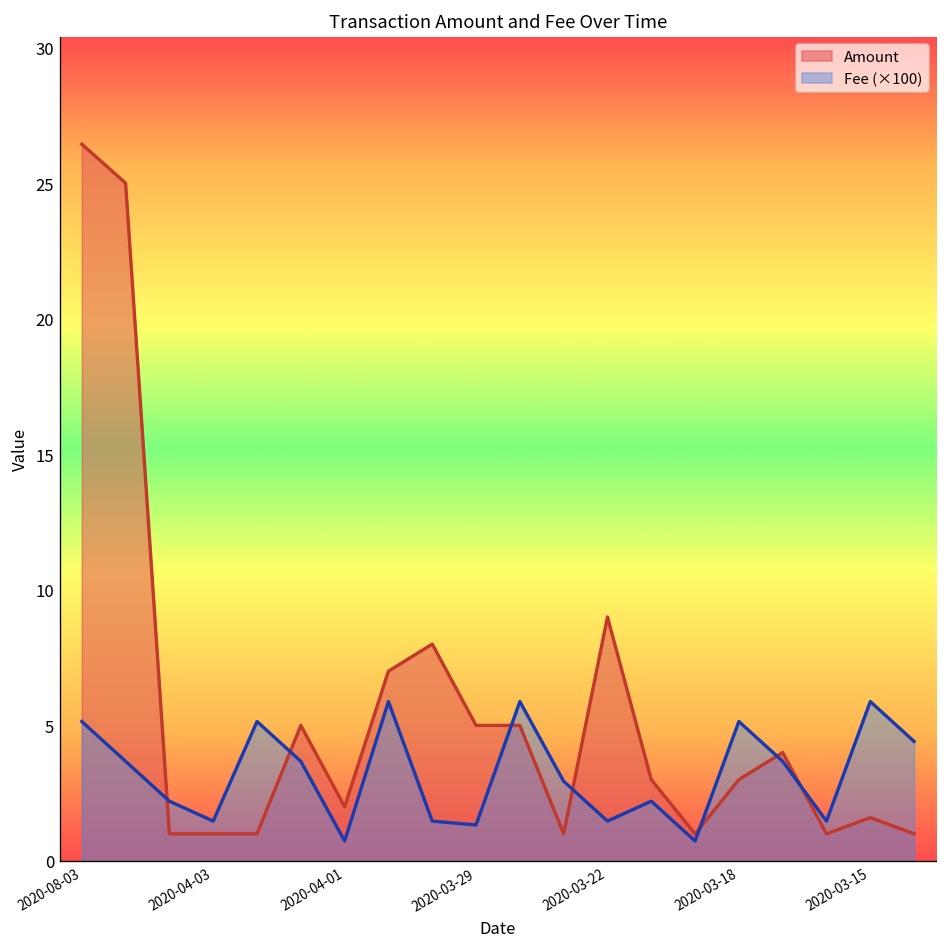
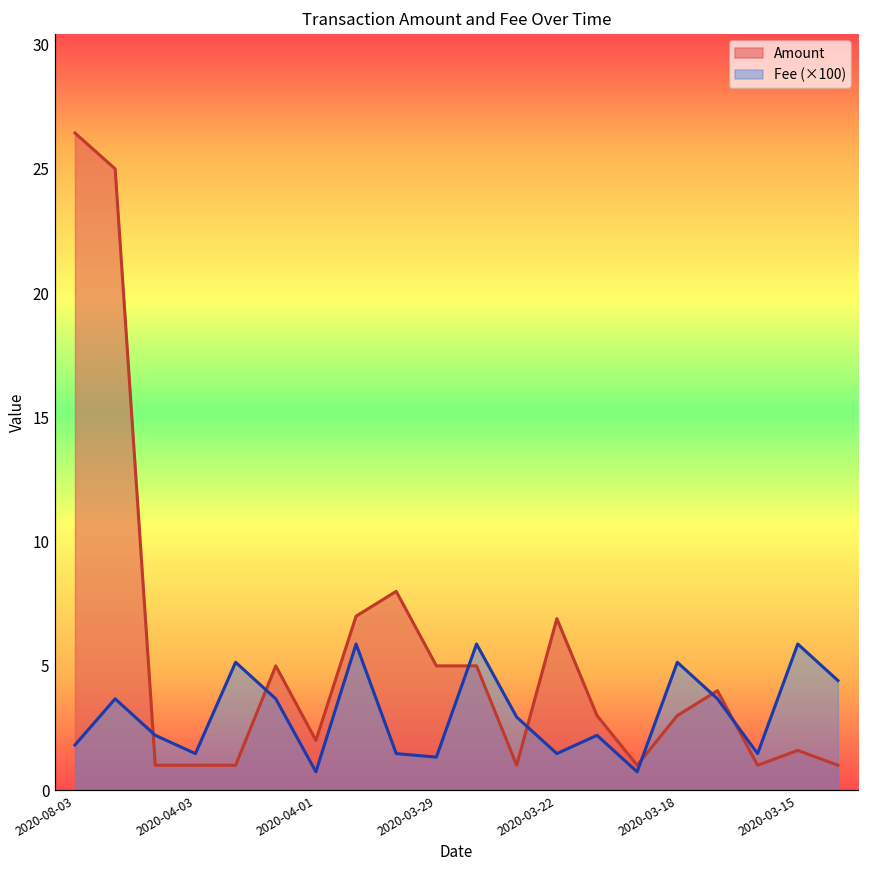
Fee (×100), 2020-08-03: 5.1 -> 1.8
Amount, 2020-03-22: 9.0 -> 6.9
